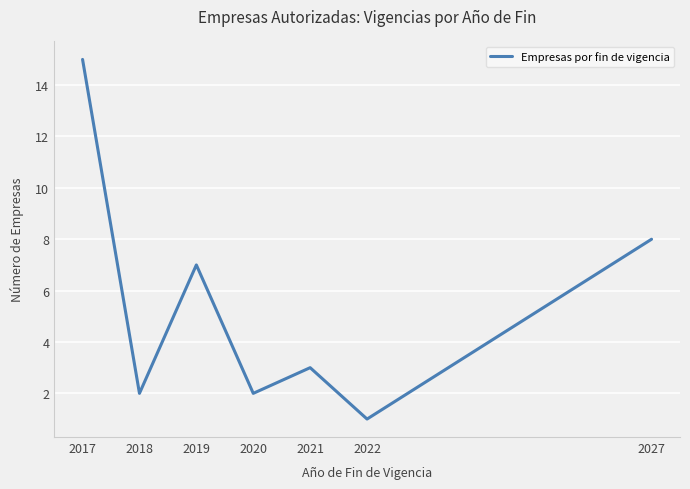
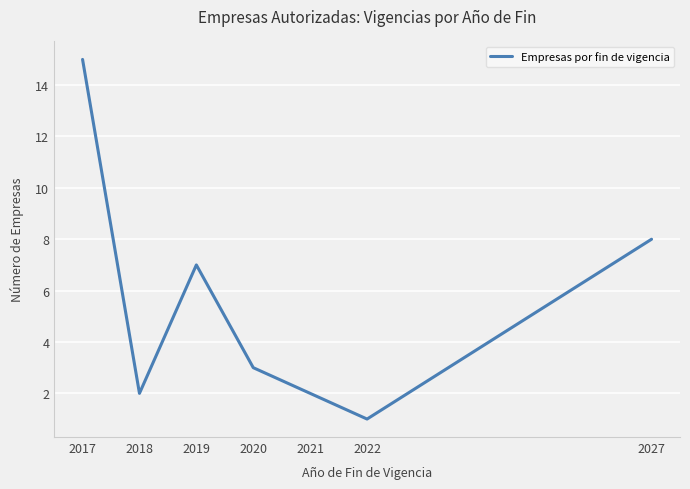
2020: 2 -> 3
2021: 3 -> 2
